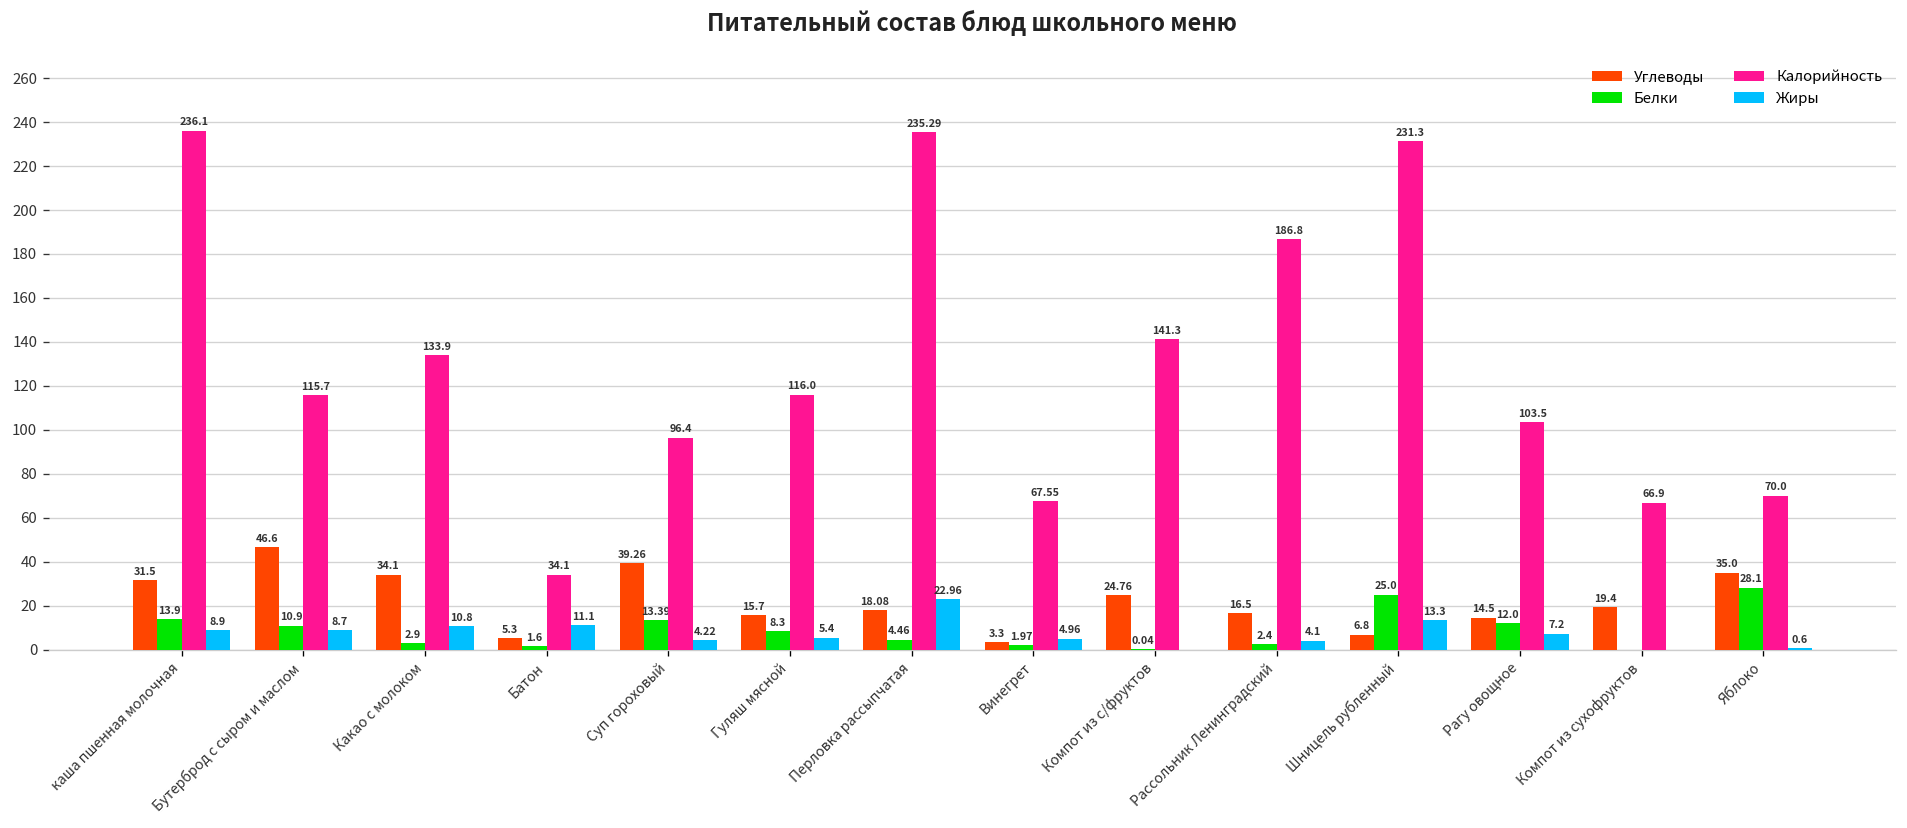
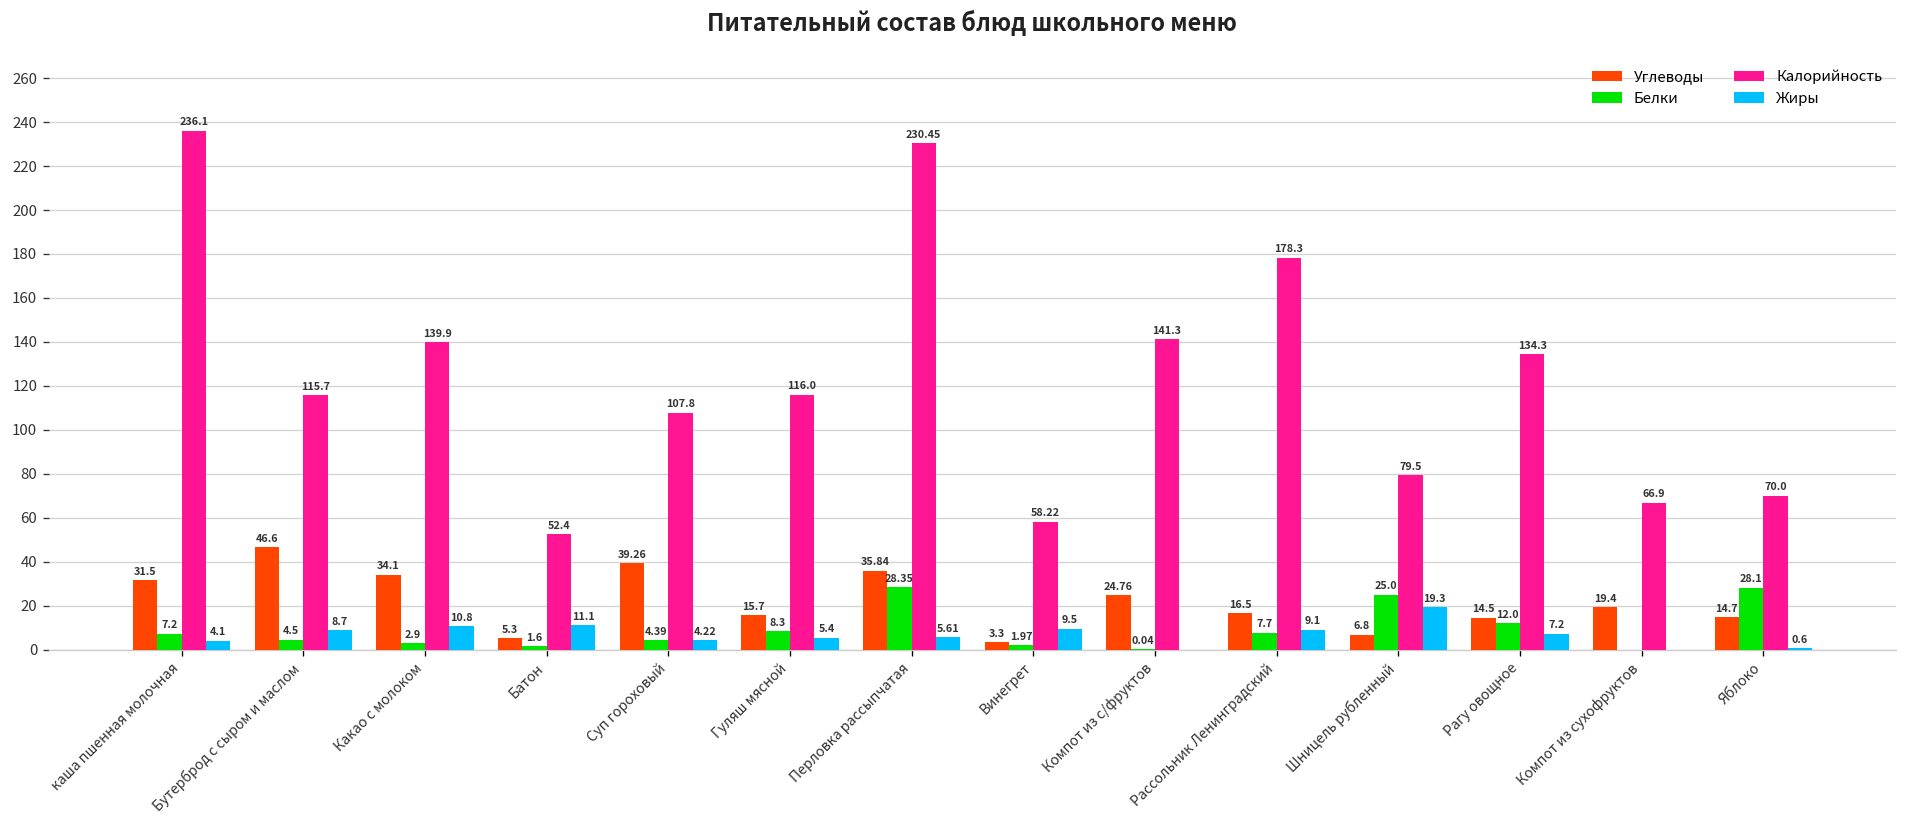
Белки, каша пшенная молочная: 13.9 -> 7.2
Жиры, каша пшенная молочная: 8.9 -> 4.1
Белки, Бутерброд с сыром и маслом: 10.9 -> 4.5
Калорийность, Какао с молоком: 133.9 -> 139.9
Калорийность, Батон: 34.1 -> 52.4
Белки, Суп гороховый: 13.39 -> 4.39
Калорийность, Суп гороховый: 96.4 -> 107.8
Углеводы, Перловка рассыпчатая: 18.08 -> 35.84
Белки, Перловка рассыпчатая: 4.46 -> 28.35
Калорийность, Перловка рассыпчатая: 235.29 -> 230.45
Жиры, Перловка рассыпчатая: 22.96 -> 5.61
Калорийность, Винегрет: 67.55 -> 58.22
Жиры, Винегрет: 4.96 -> 9.5
Белки, Рассольник Ленинградский: 2.4 -> 7.7
Калорийность, Рассольник Ленинградский: 186.8 -> 178.3
Жиры, Рассольник Ленинградский: 4.1 -> 9.1
Калорийность, Шницель рубленный: 231.3 -> 79.5
Жиры, Шницель рубленный: 13.3 -> 19.3
Калорийность, Рагу овощное: 103.5 -> 134.3
Углеводы, Яблоко: 35.0 -> 14.7
